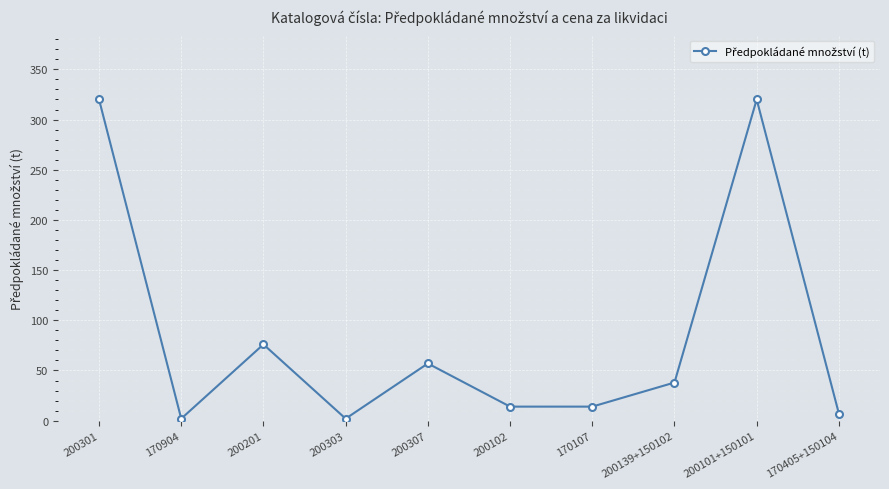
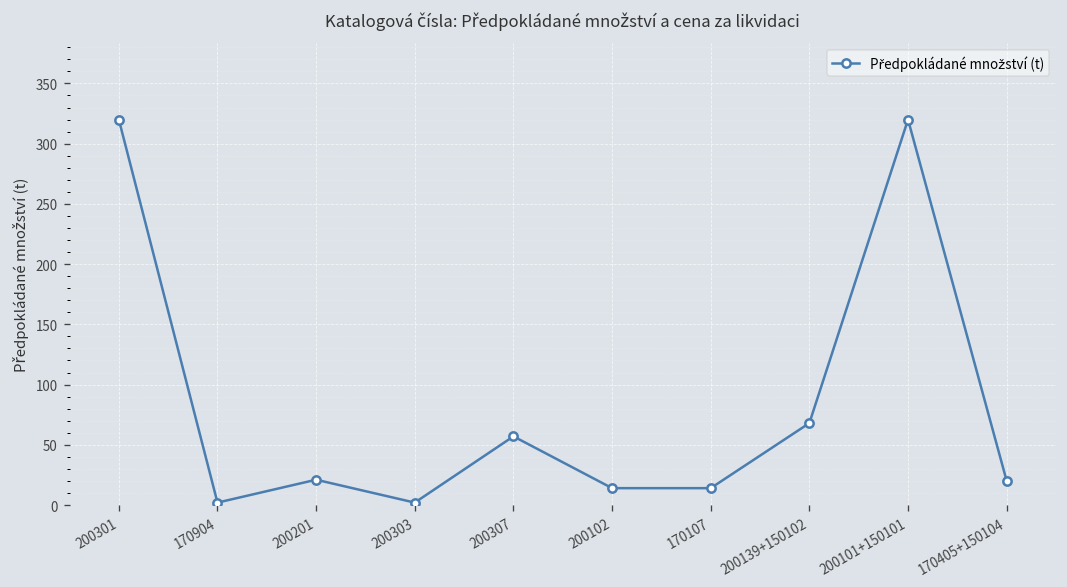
200201: 76 -> 21
200139+150102: 38 -> 68
170405+150104: 7 -> 20
